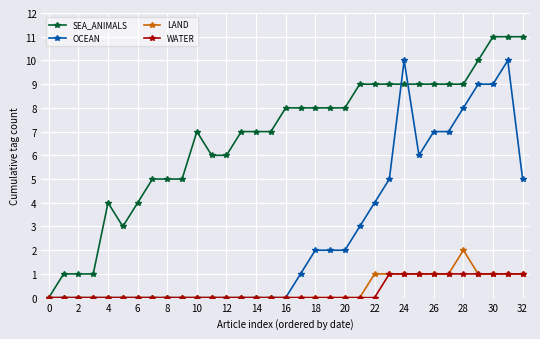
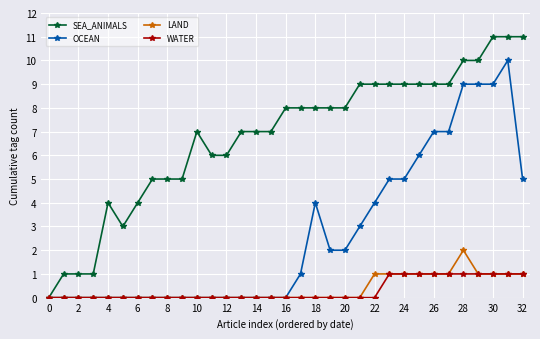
OCEAN, 18: 2 -> 4
OCEAN, 24: 10 -> 5
SEA_ANIMALS, 28: 9 -> 10
OCEAN, 28: 8 -> 9
